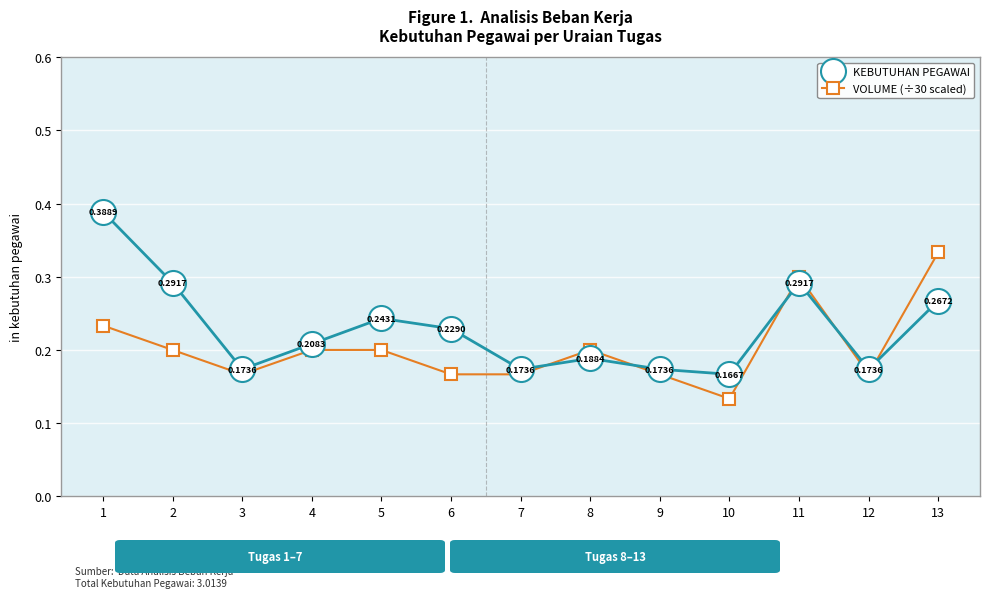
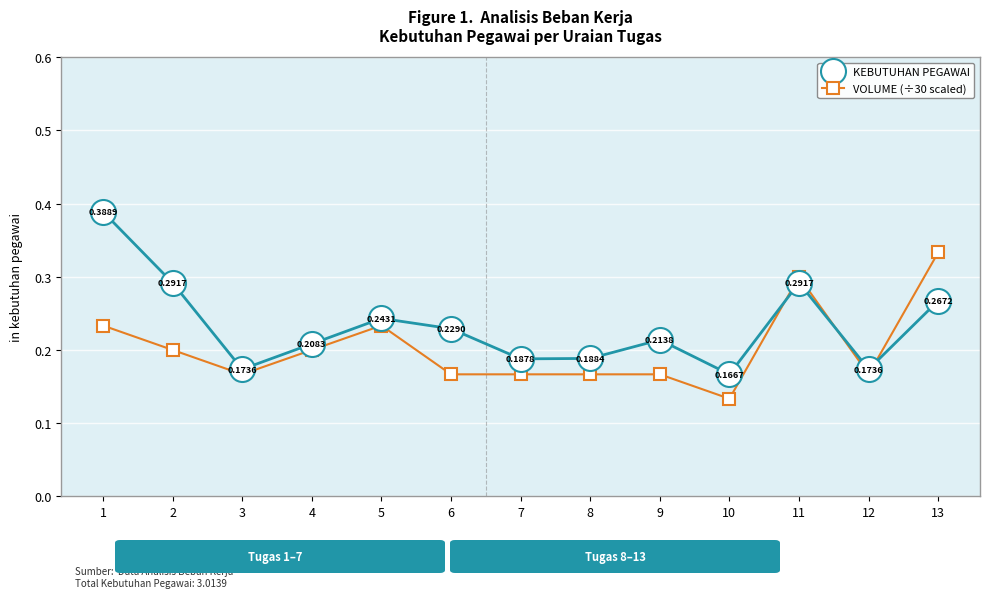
VOLUME (÷30 scaled), 5: 0.20 -> 0.23
KEBUTUHAN PEGAWAI, 7: 0.1736 -> 0.1878
VOLUME (÷30 scaled), 8: 0.20 -> 0.17
KEBUTUHAN PEGAWAI, 9: 0.1736 -> 0.2138
